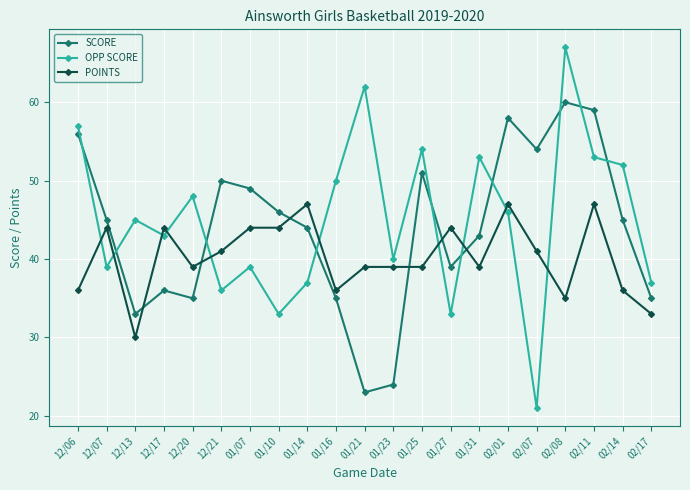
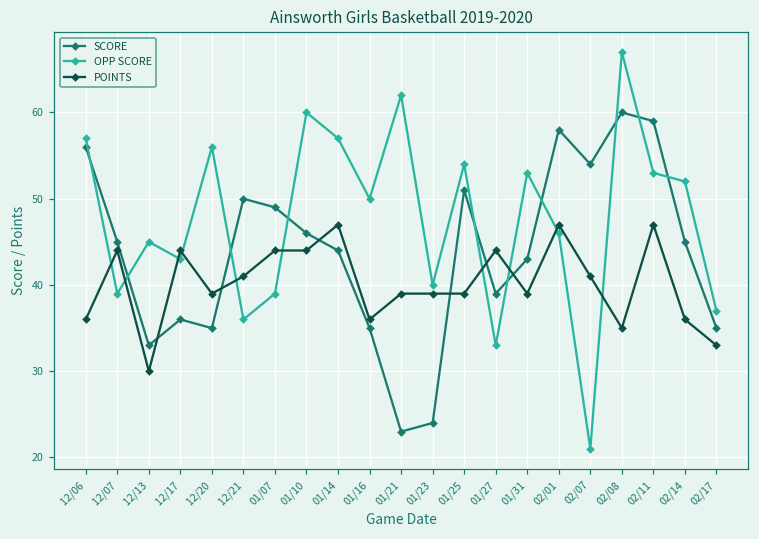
OPP SCORE, 12/20: 48 -> 56
OPP SCORE, 01/10: 33 -> 60
OPP SCORE, 01/14: 37 -> 57
